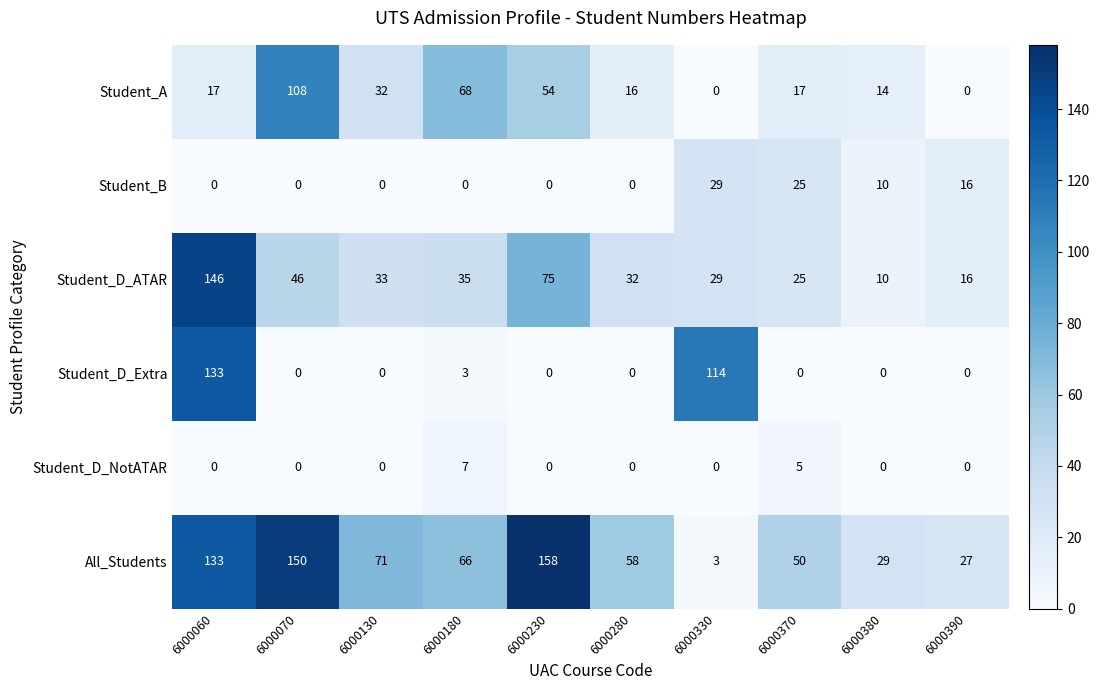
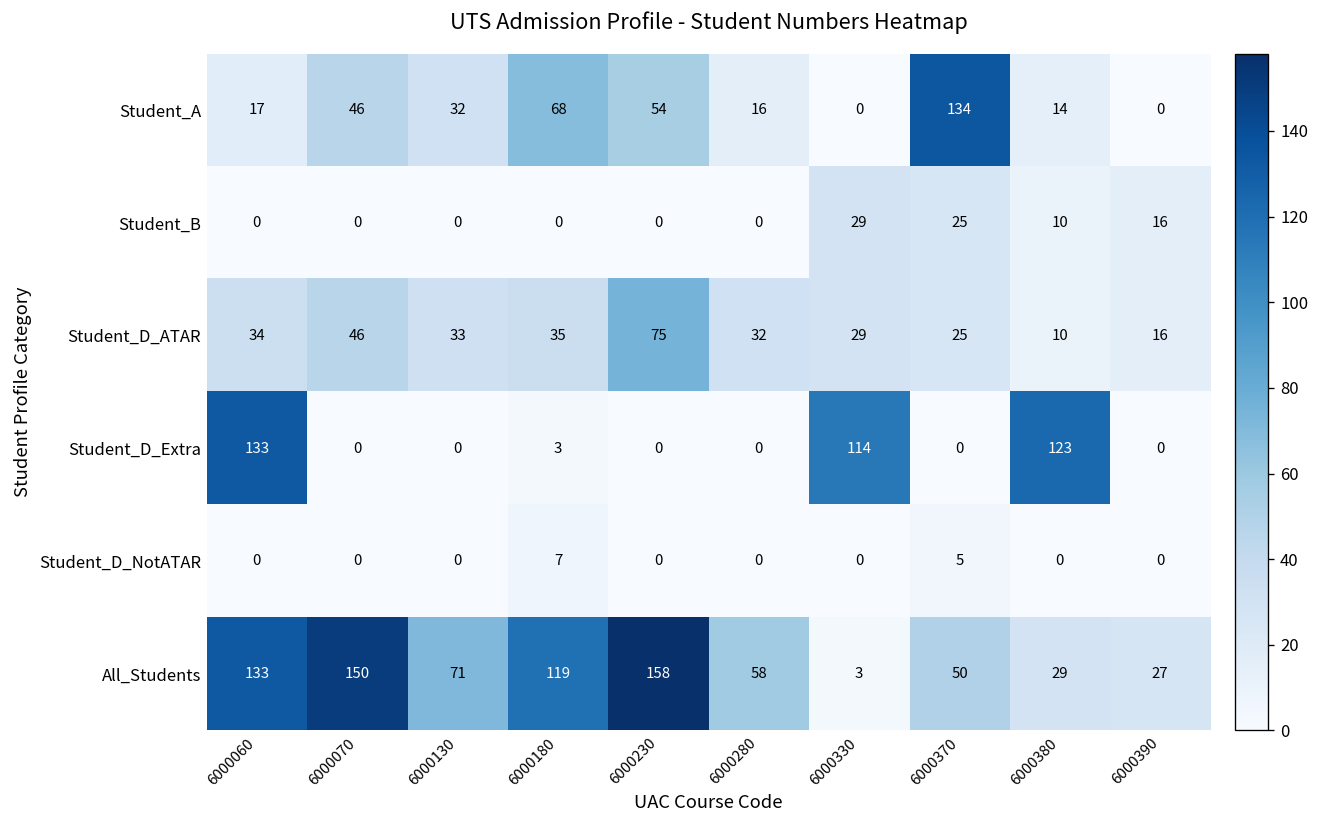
Student_A, 6000070: 108 -> 46
Student_A, 6000370: 17 -> 134
Student_D_ATAR, 6000060: 146 -> 34
Student_D_Extra, 6000380: 0 -> 123
All_Students, 6000180: 66 -> 119
